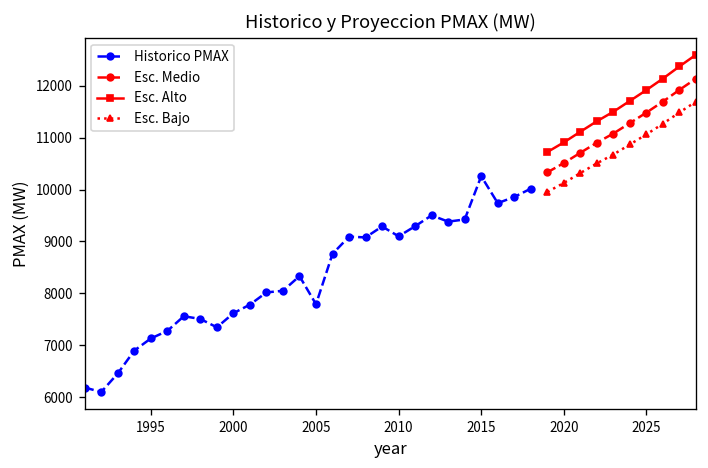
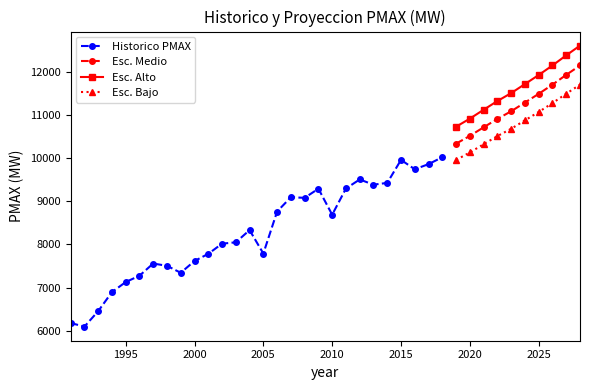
Historico PMAX, 2010: 9100 -> 8700
Historico PMAX, 2015: 10300 -> 10000
